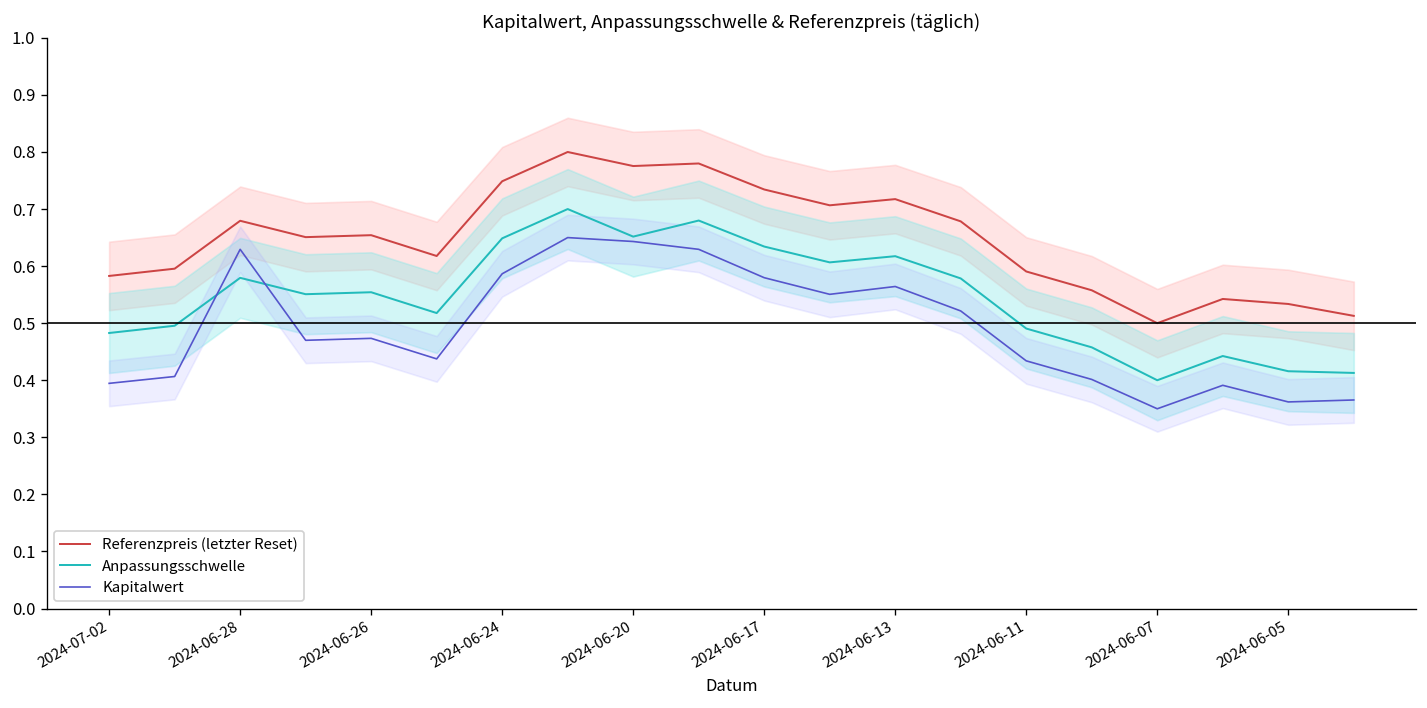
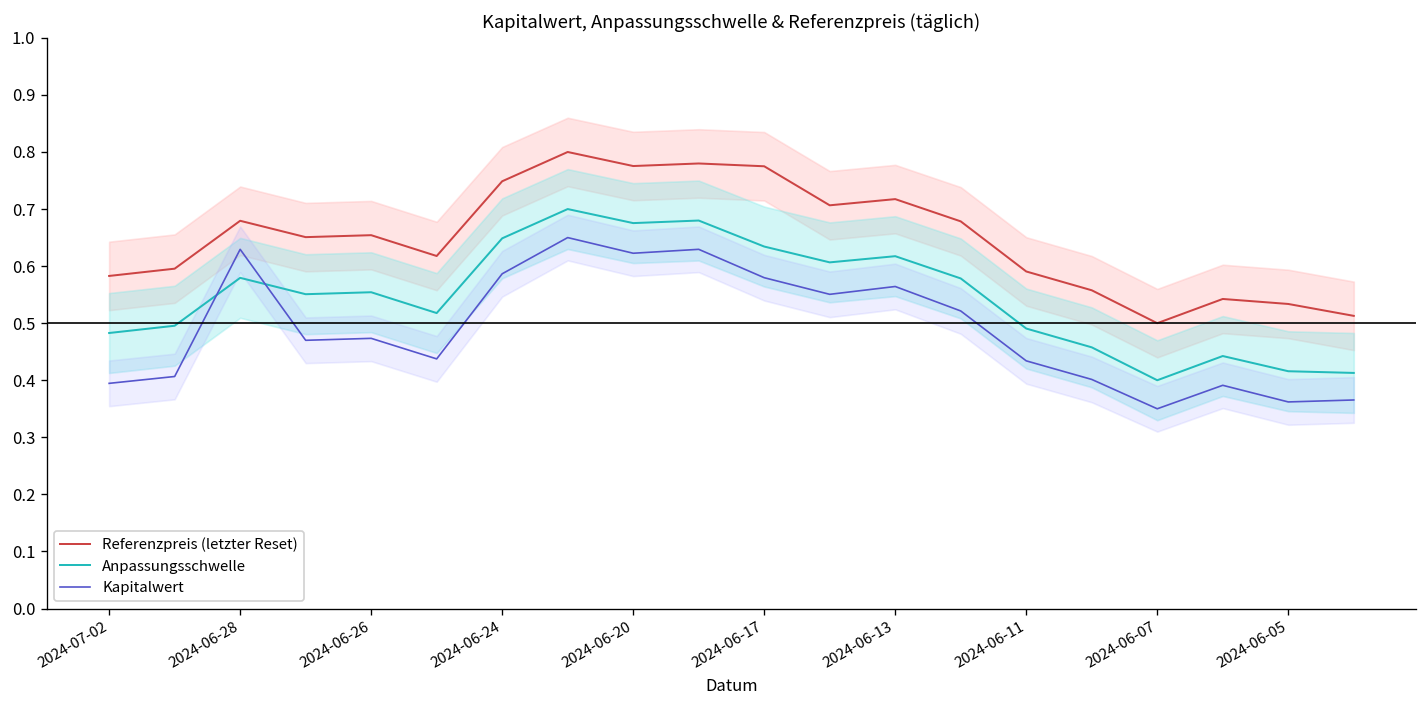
Anpassungsschwelle, 2024-06-20: 0.65 -> 0.68
Kapitalwert, 2024-06-20: 0.64 -> 0.62
Referenzpreis (letzter Reset), 2024-06-17: 0.73 -> 0.77
